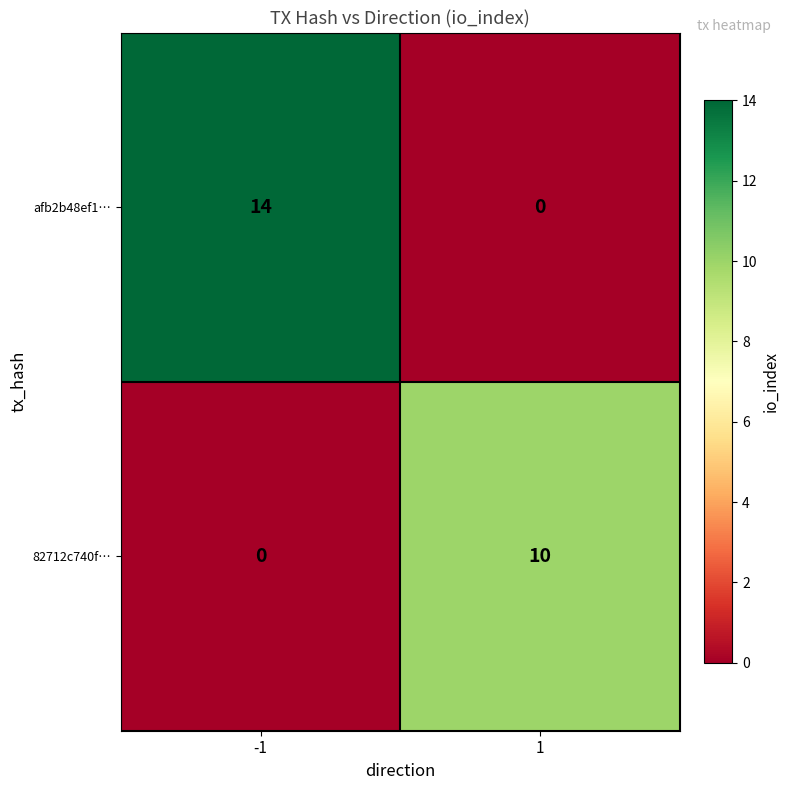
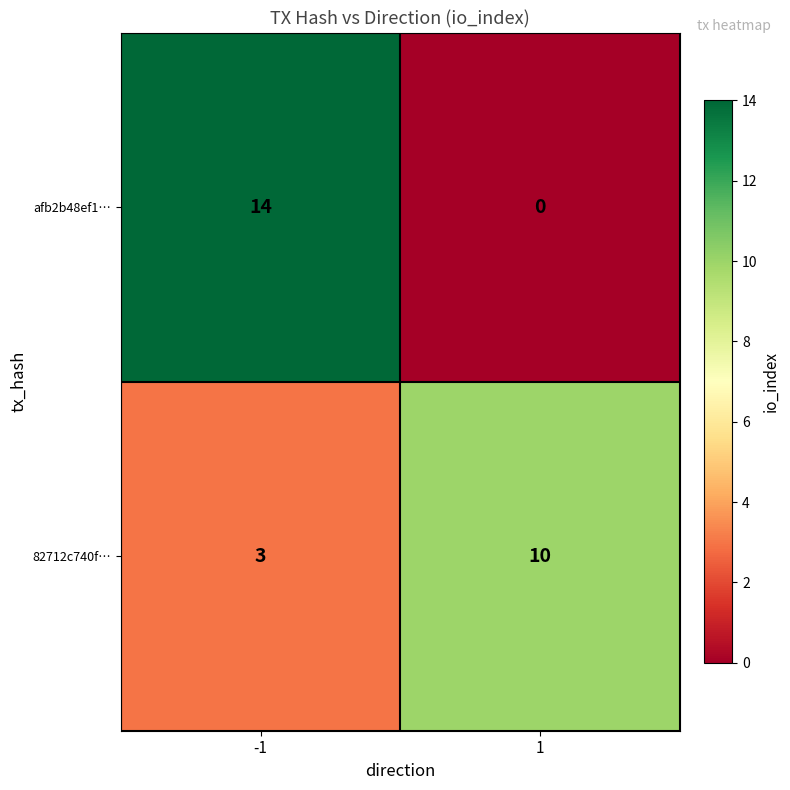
82712c740f…, -1: 0 -> 3
